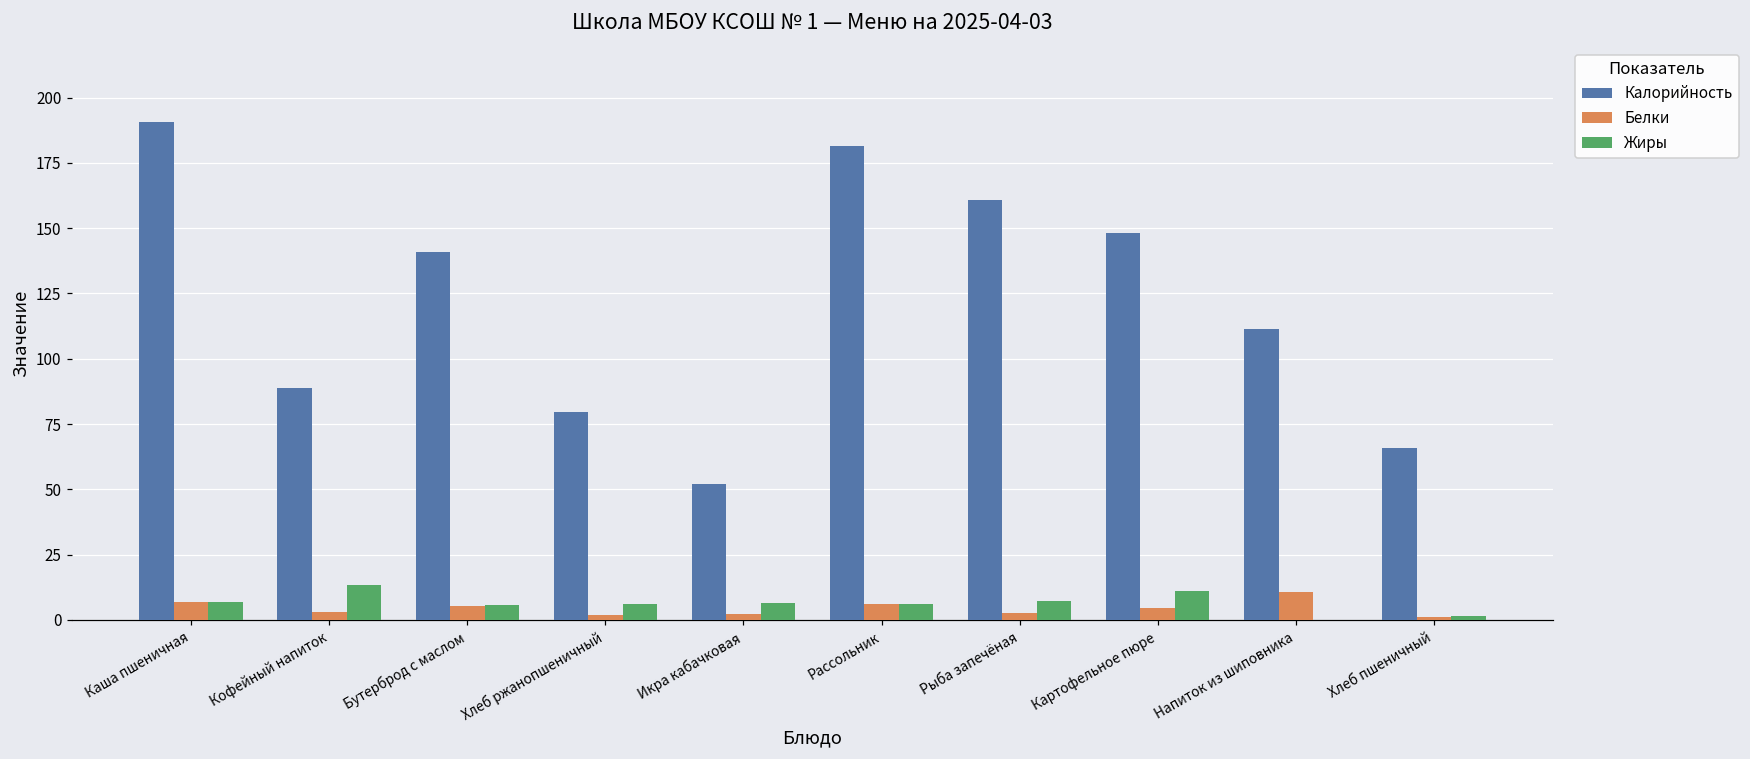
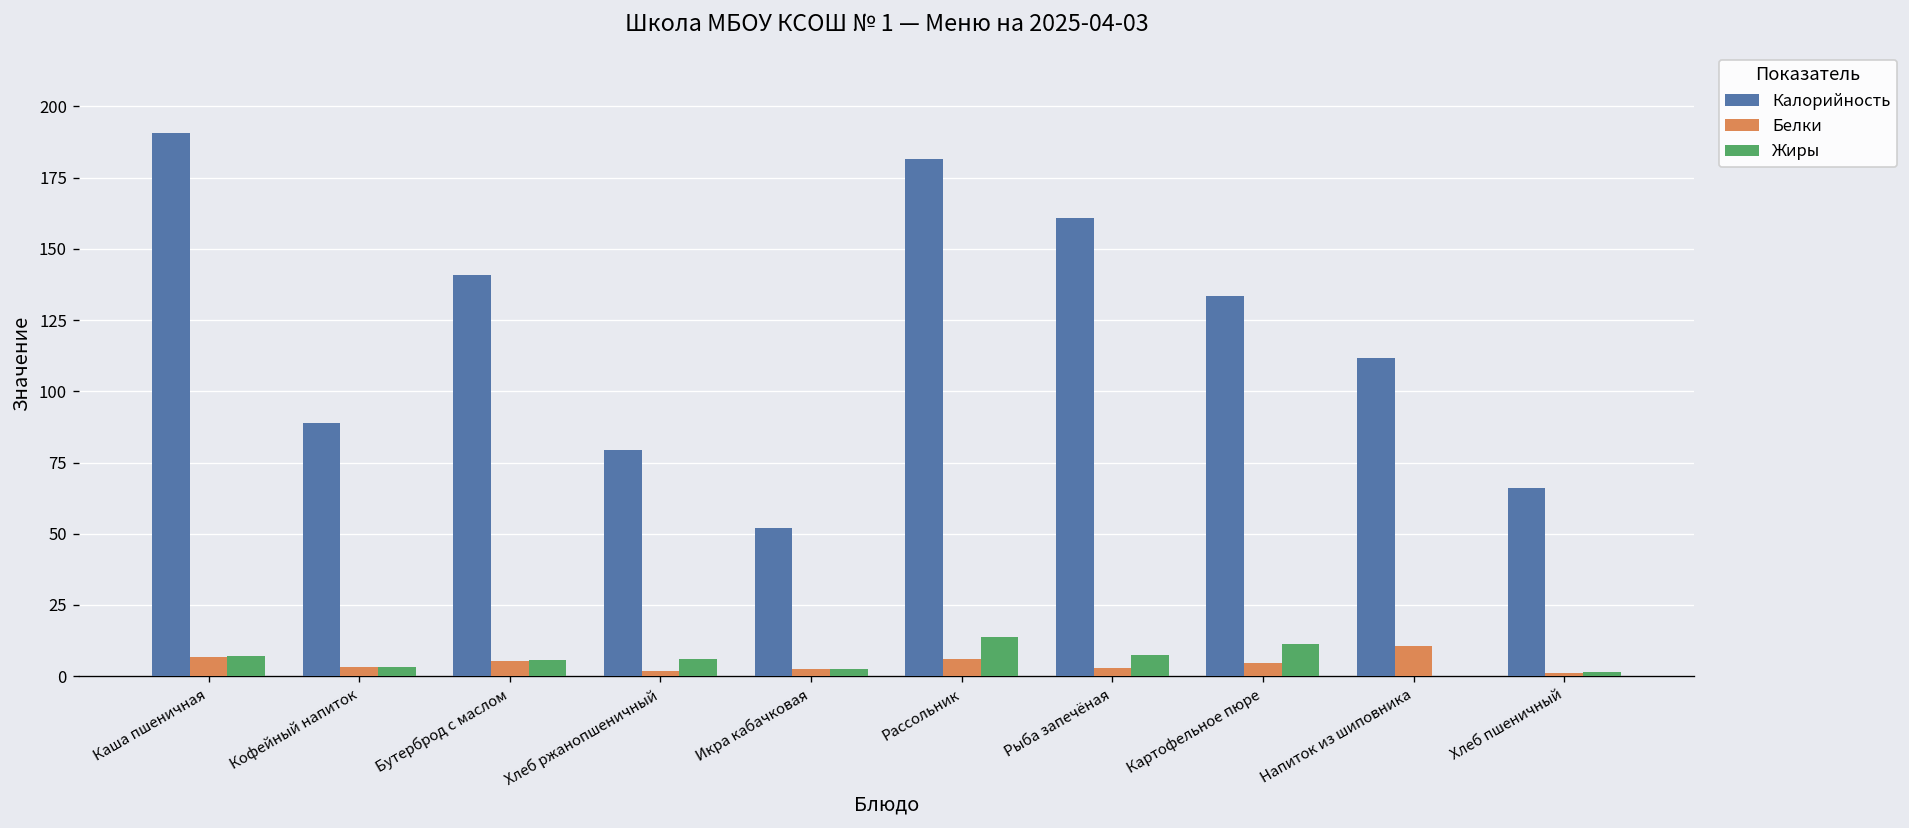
Жиры, Кофейный напиток: 13 -> 3
Жиры, Икра кабачковая: 6 -> 3
Жиры, Рассольник: 6 -> 14
Калорийность, Картофельное пюре: 148 -> 134
